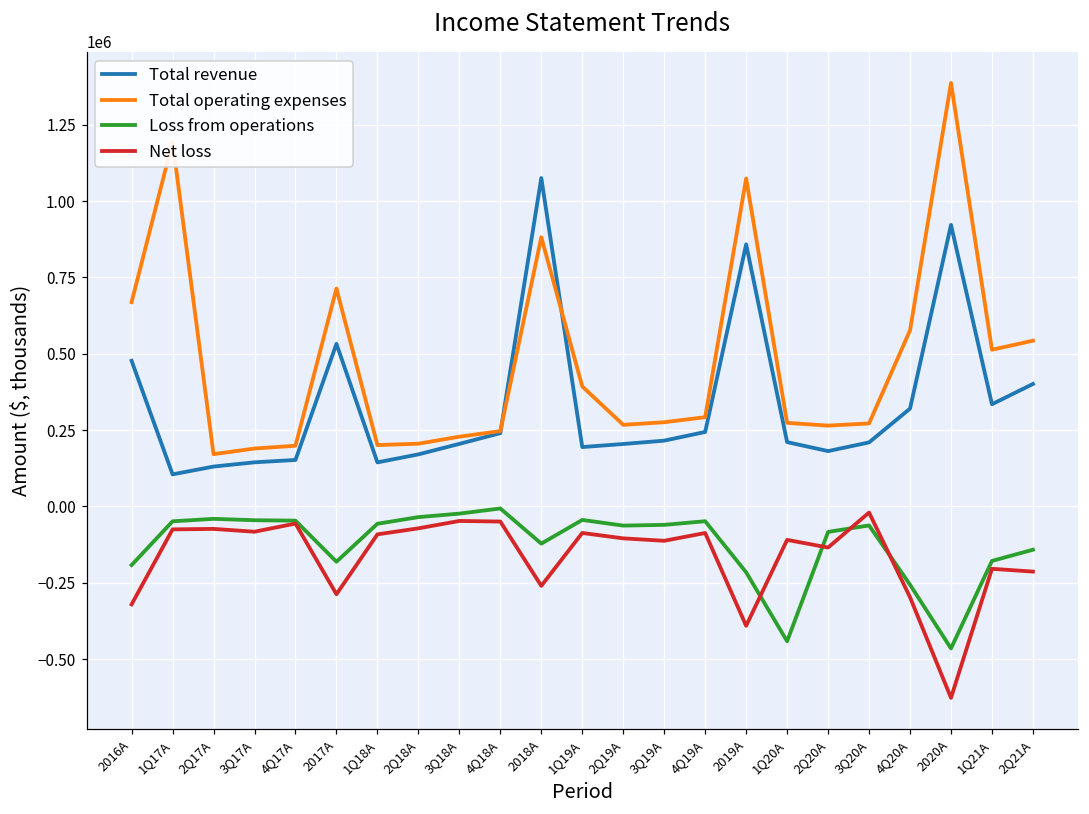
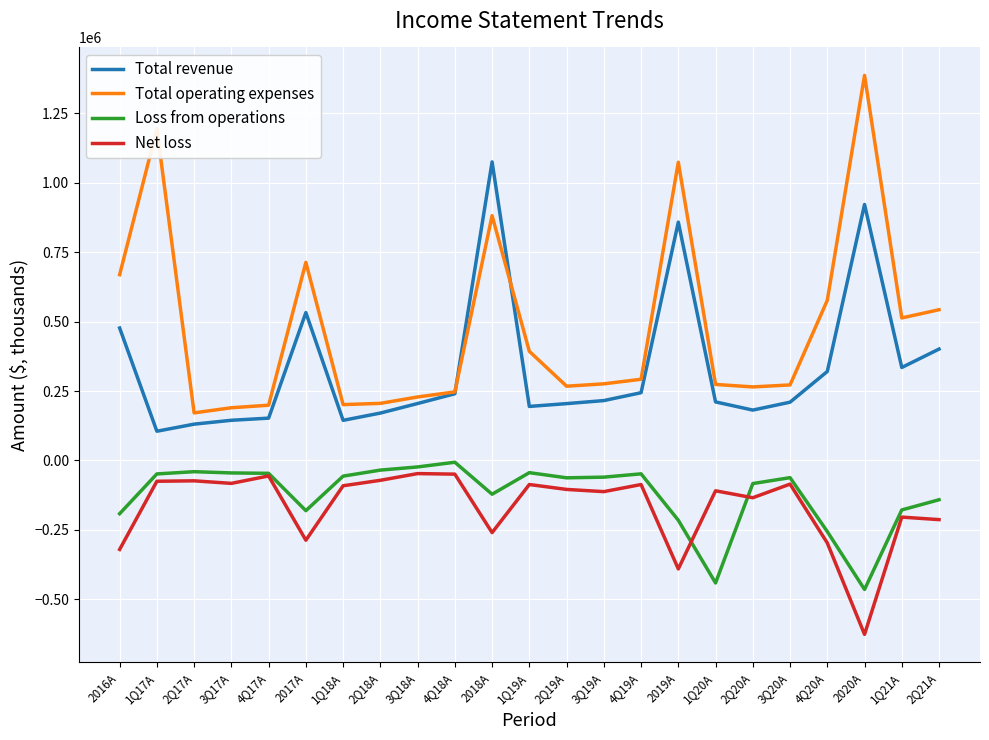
Net loss, 3Q20A: -20000 -> -90000
